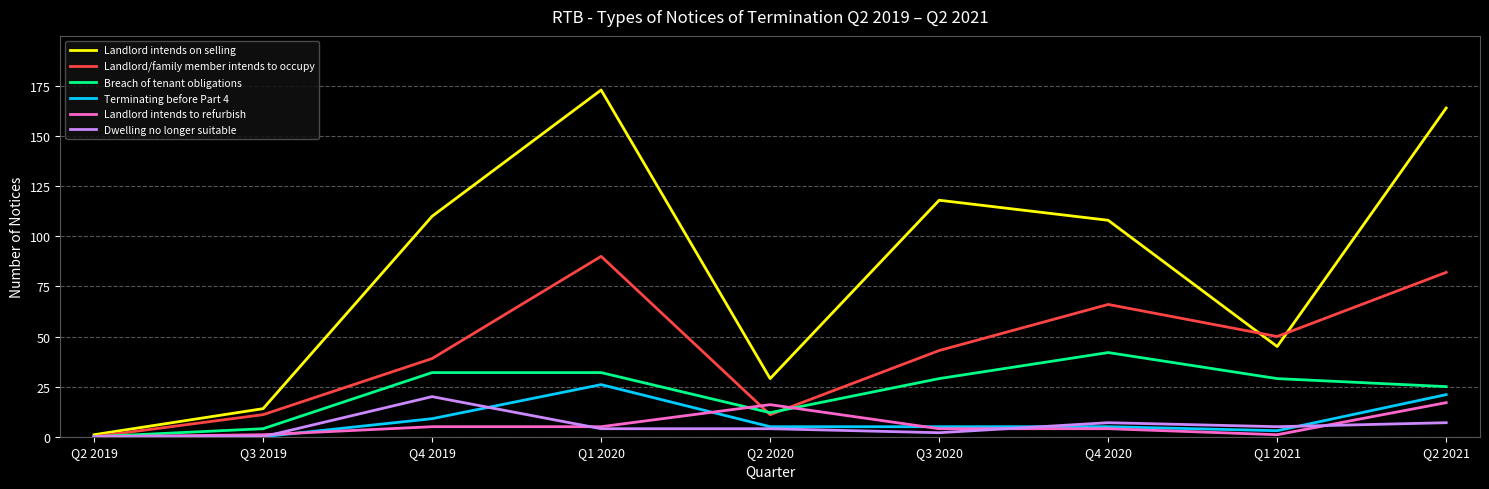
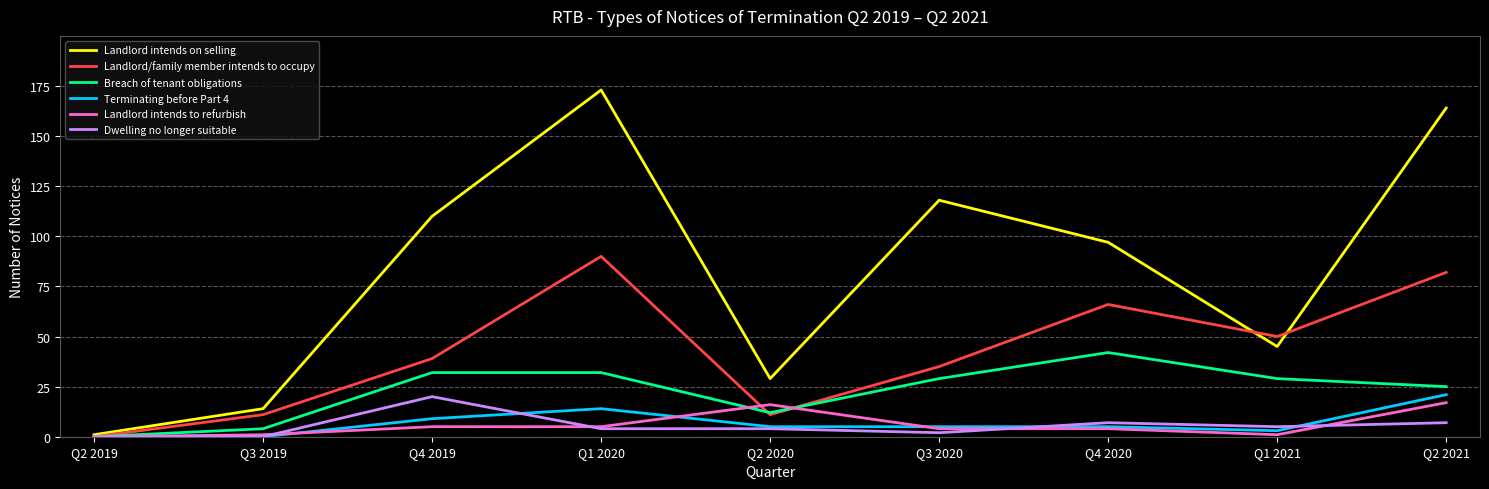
Terminating before Part 4, Q1 2020: 26 -> 14
Landlord/family member intends to occupy, Q3 2020: 43 -> 35
Landlord intends on selling, Q4 2020: 108 -> 97
